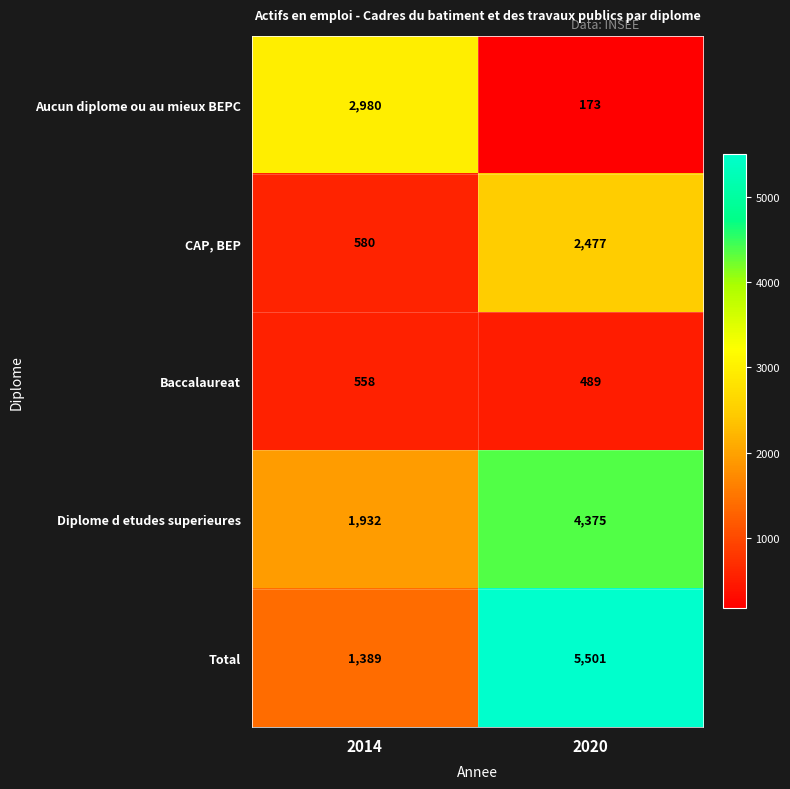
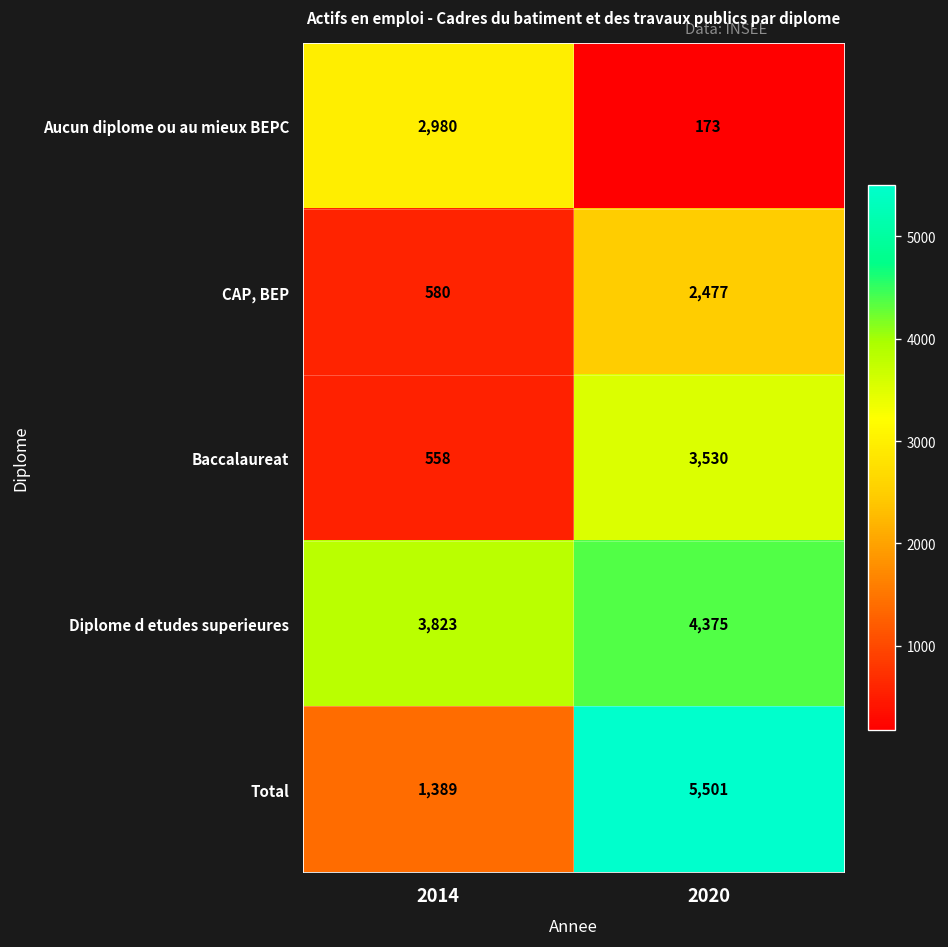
Baccalaureat, 2020: 489 -> 3,530
Diplome d etudes superieures, 2014: 1,932 -> 3,823
